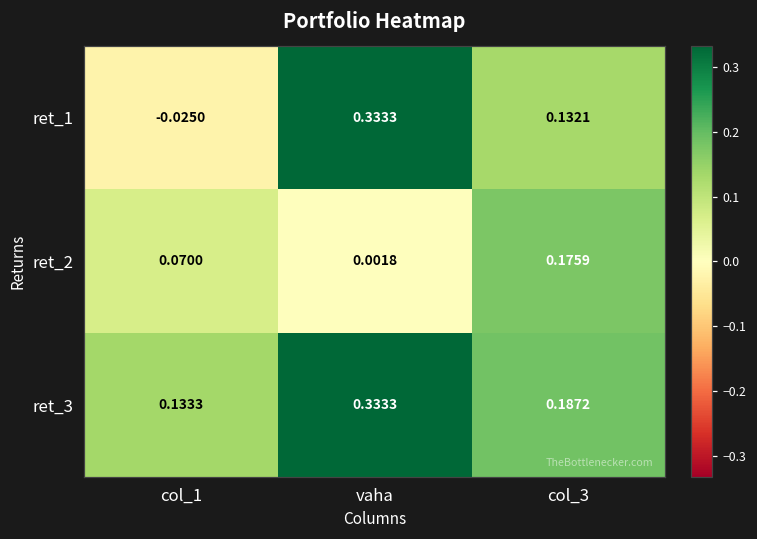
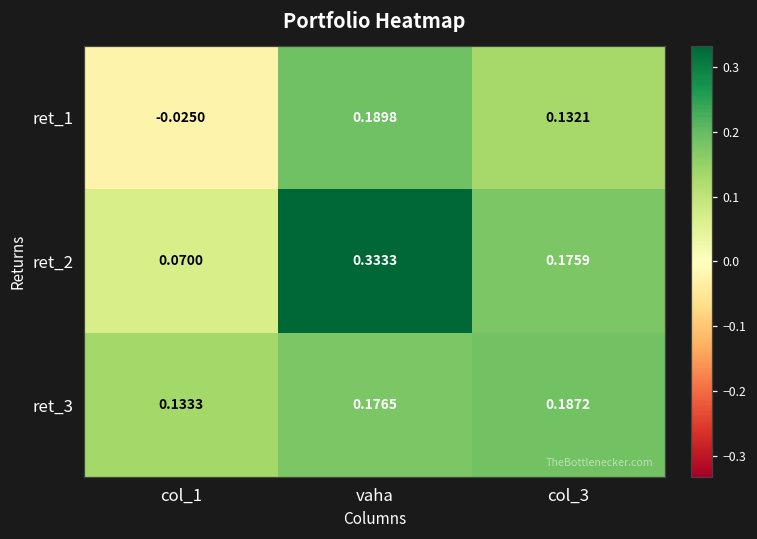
ret_1, vaha: 0.3333 -> 0.1898
ret_2, vaha: 0.0018 -> 0.3333
ret_3, vaha: 0.3333 -> 0.1765
